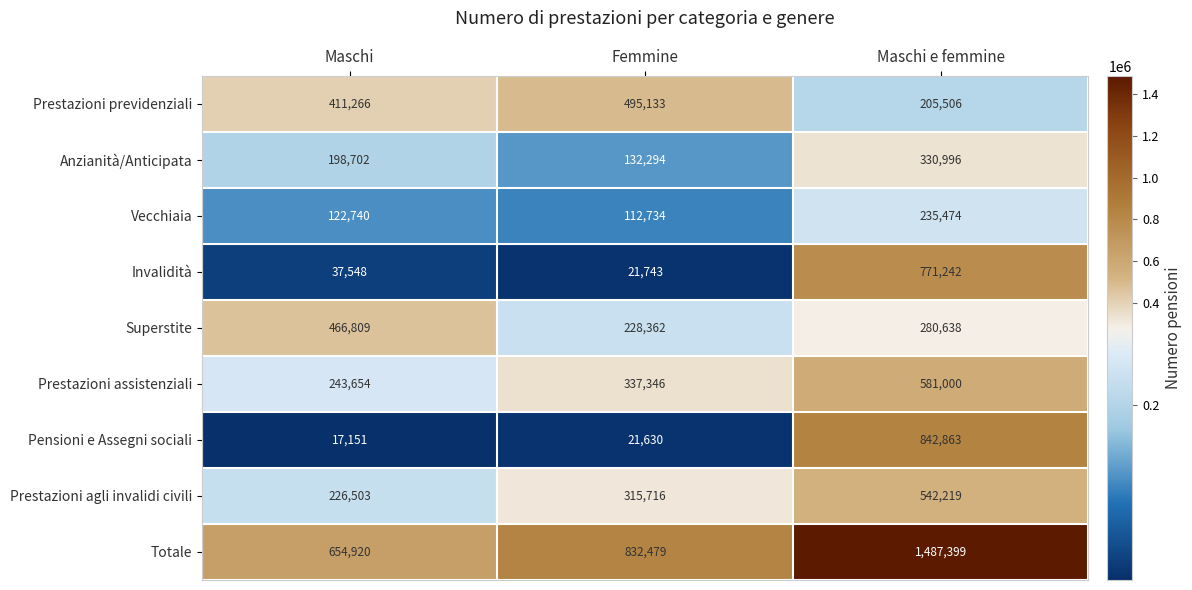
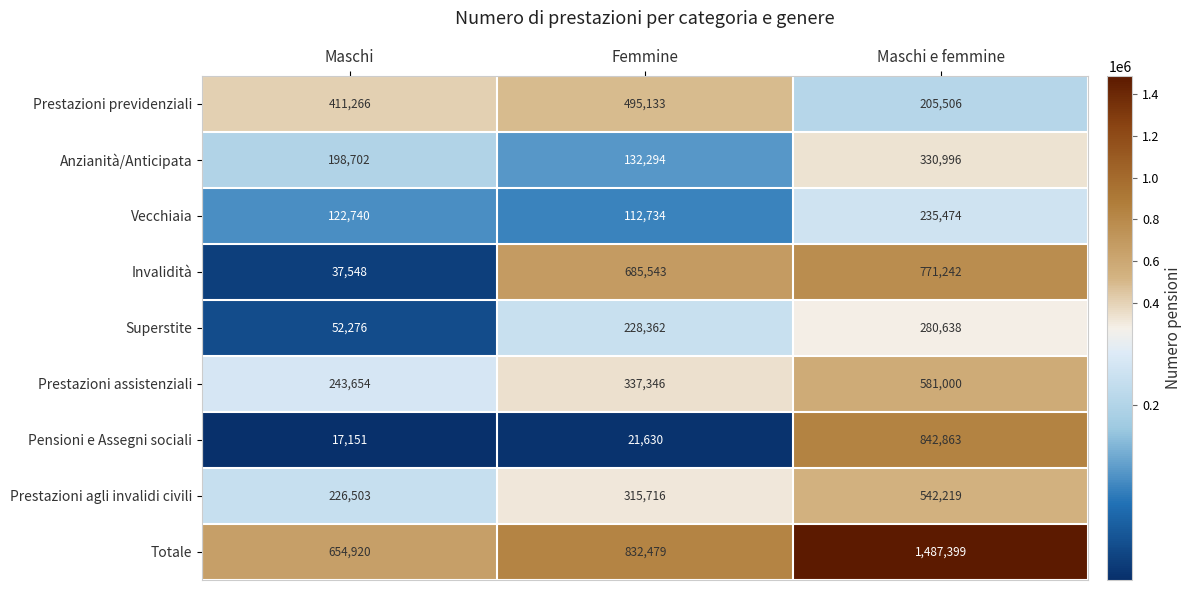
Invalidità, Femmine: 21,743 -> 685,543
Superstite, Maschi: 466,809 -> 52,276
